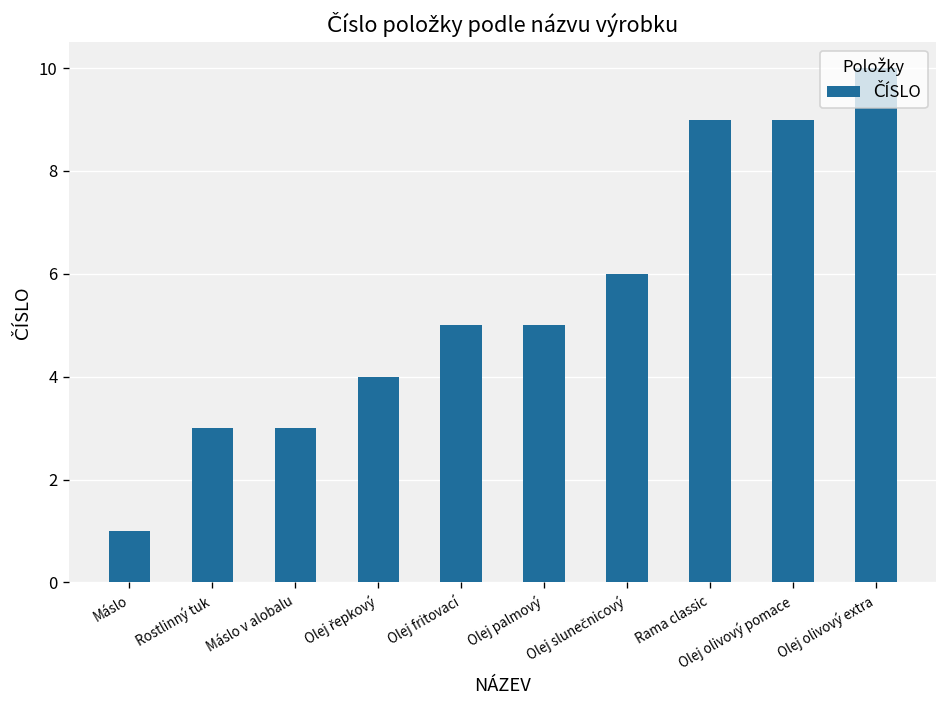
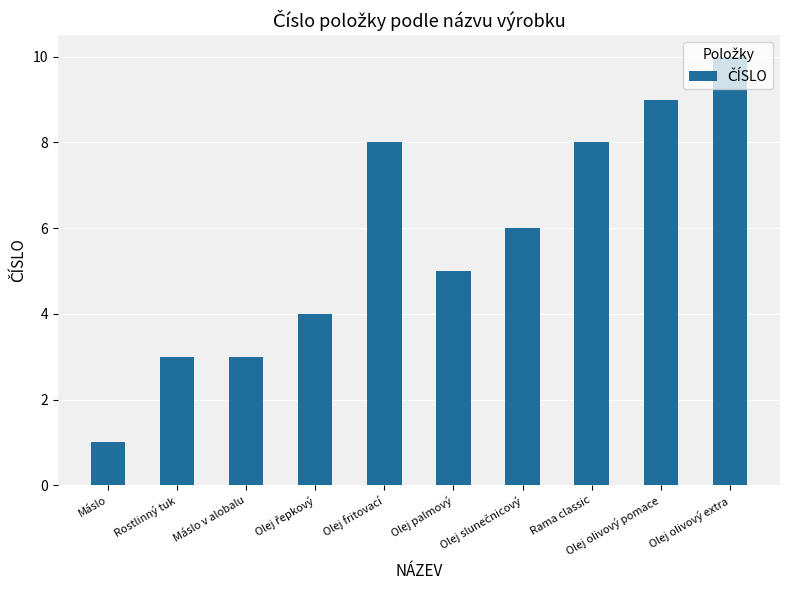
Olej fritovací: 5 -> 8
Rama classic: 9 -> 8
